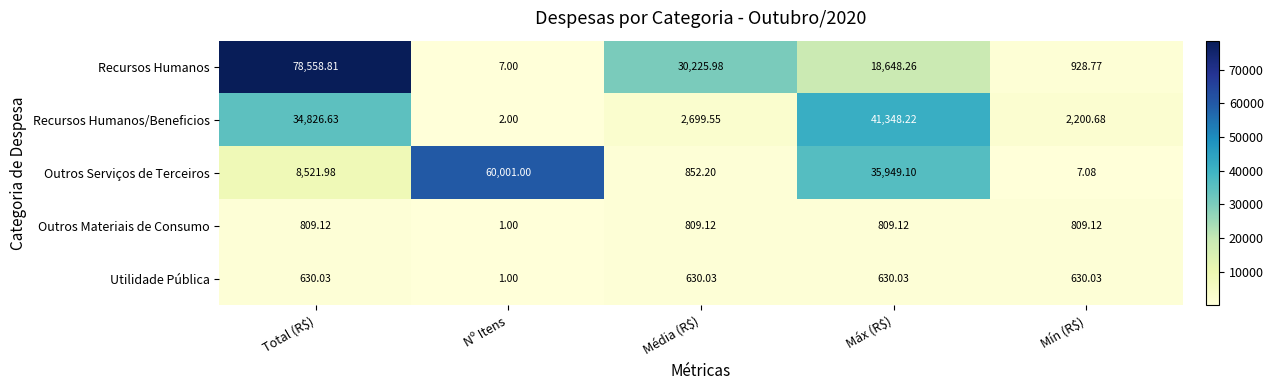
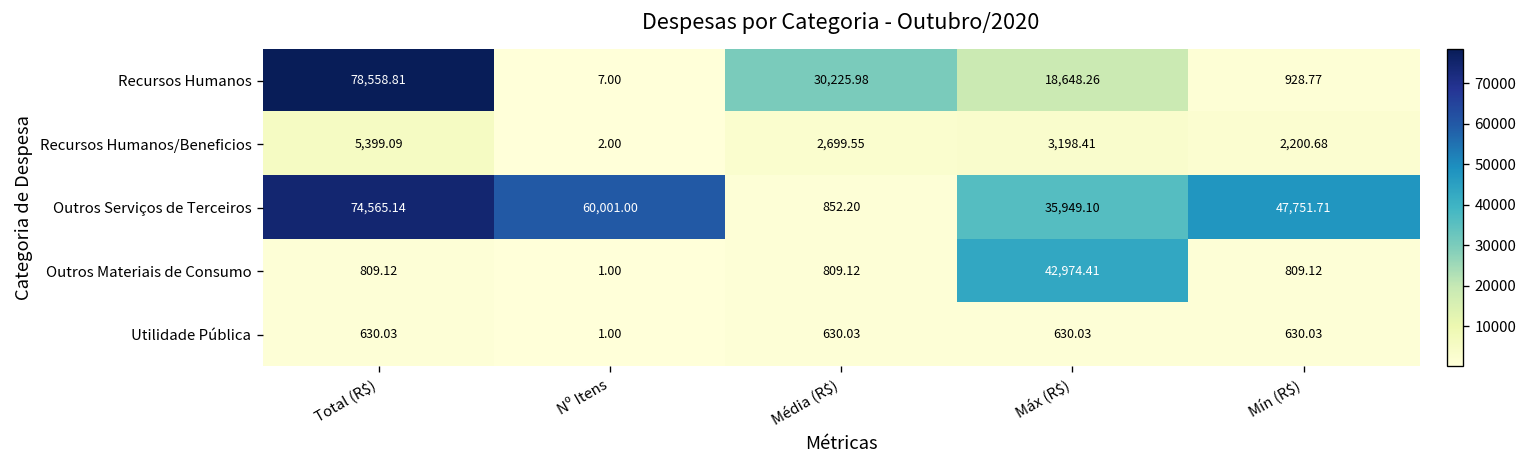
Recursos Humanos/Beneficios, Total (R$): 34,826.63 -> 5,399.09
Recursos Humanos/Beneficios, Máx (R$): 41,348.22 -> 3,198.41
Outros Serviços de Terceiros, Total (R$): 8,521.98 -> 74,565.14
Outros Serviços de Terceiros, Mín (R$): 7.08 -> 47,751.71
Outros Materiais de Consumo, Máx (R$): 809.12 -> 42,974.41
